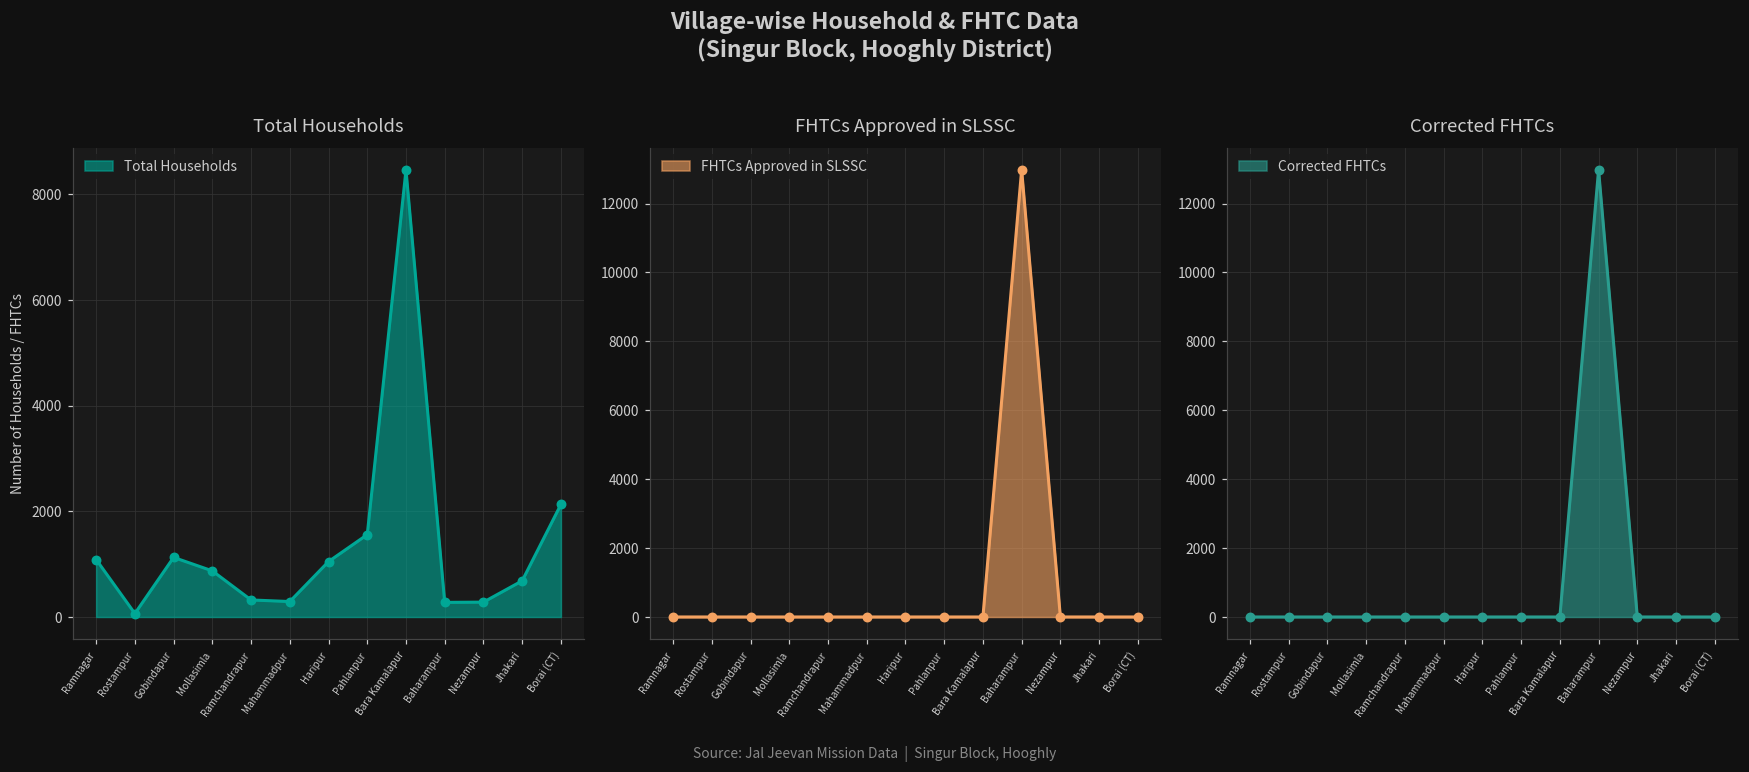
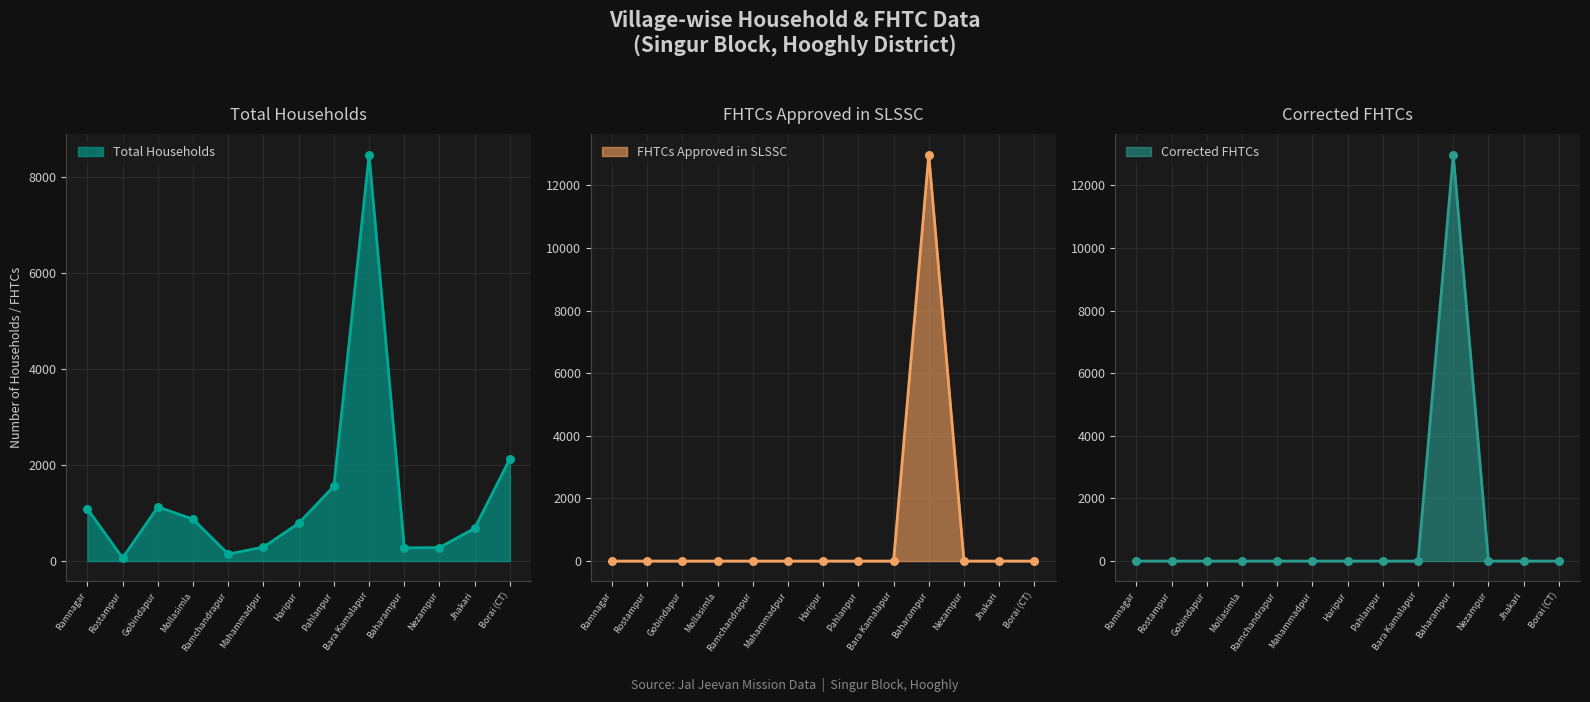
Total Households, Ramchandrapur: 300 -> 100
Total Households, Haripur: 1000 -> 800
